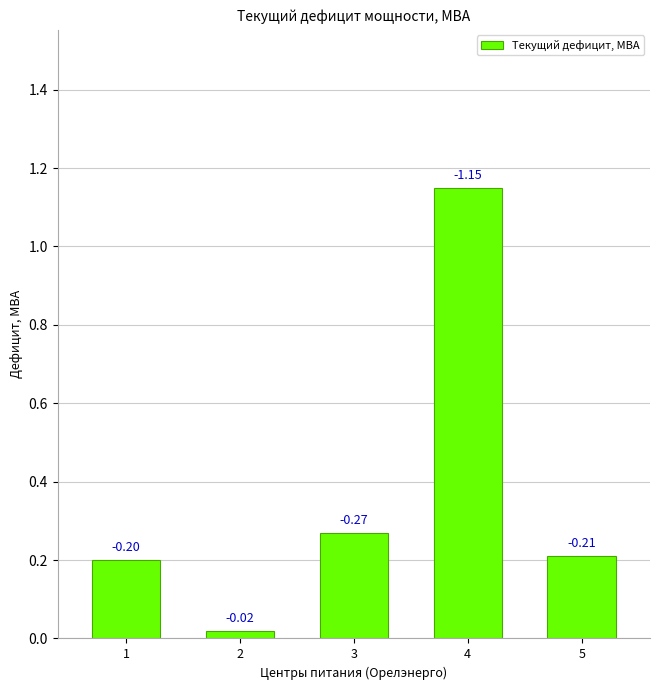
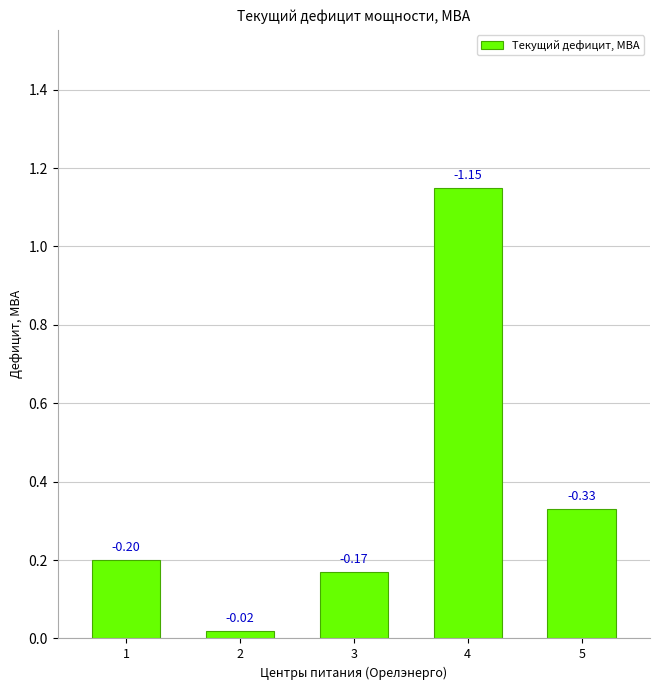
3: -0.27 -> -0.17
5: -0.21 -> -0.33
